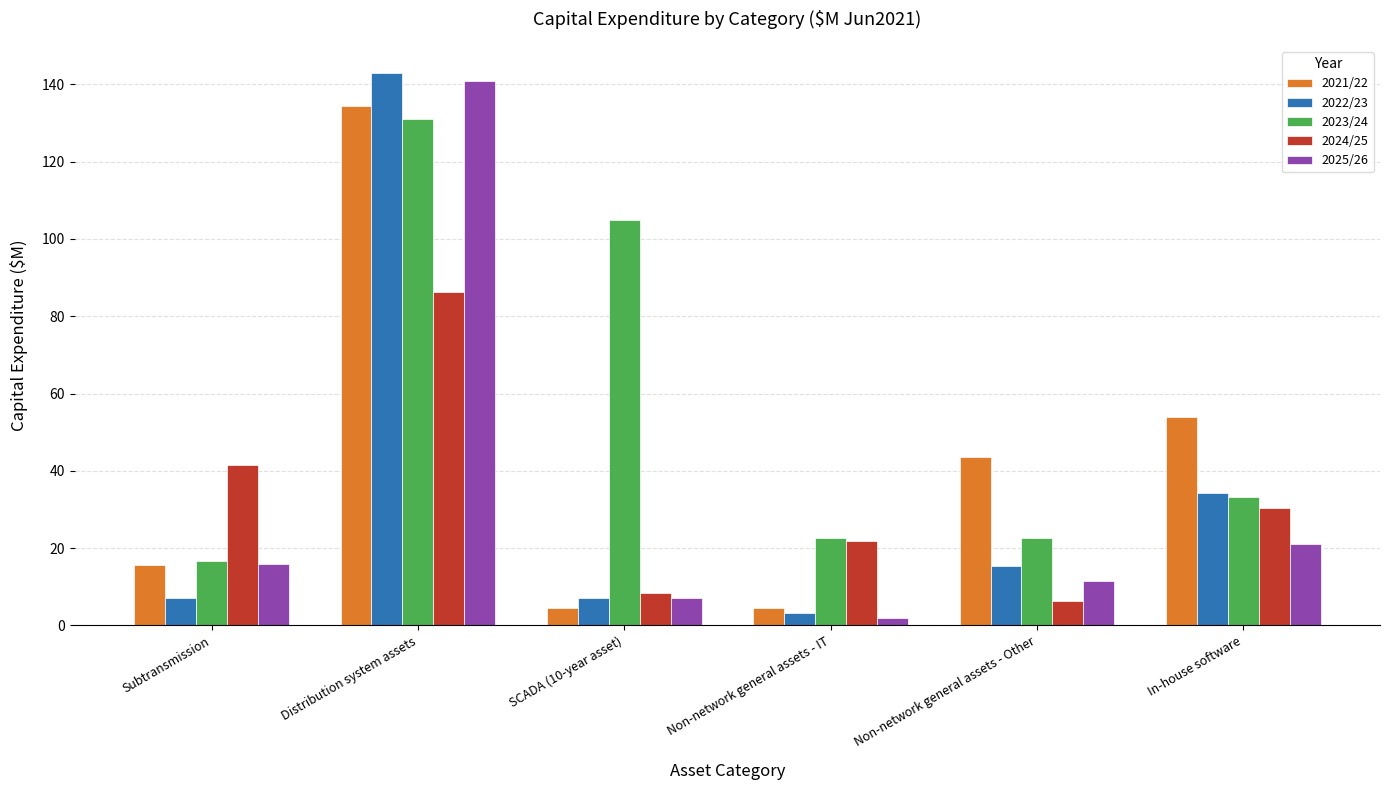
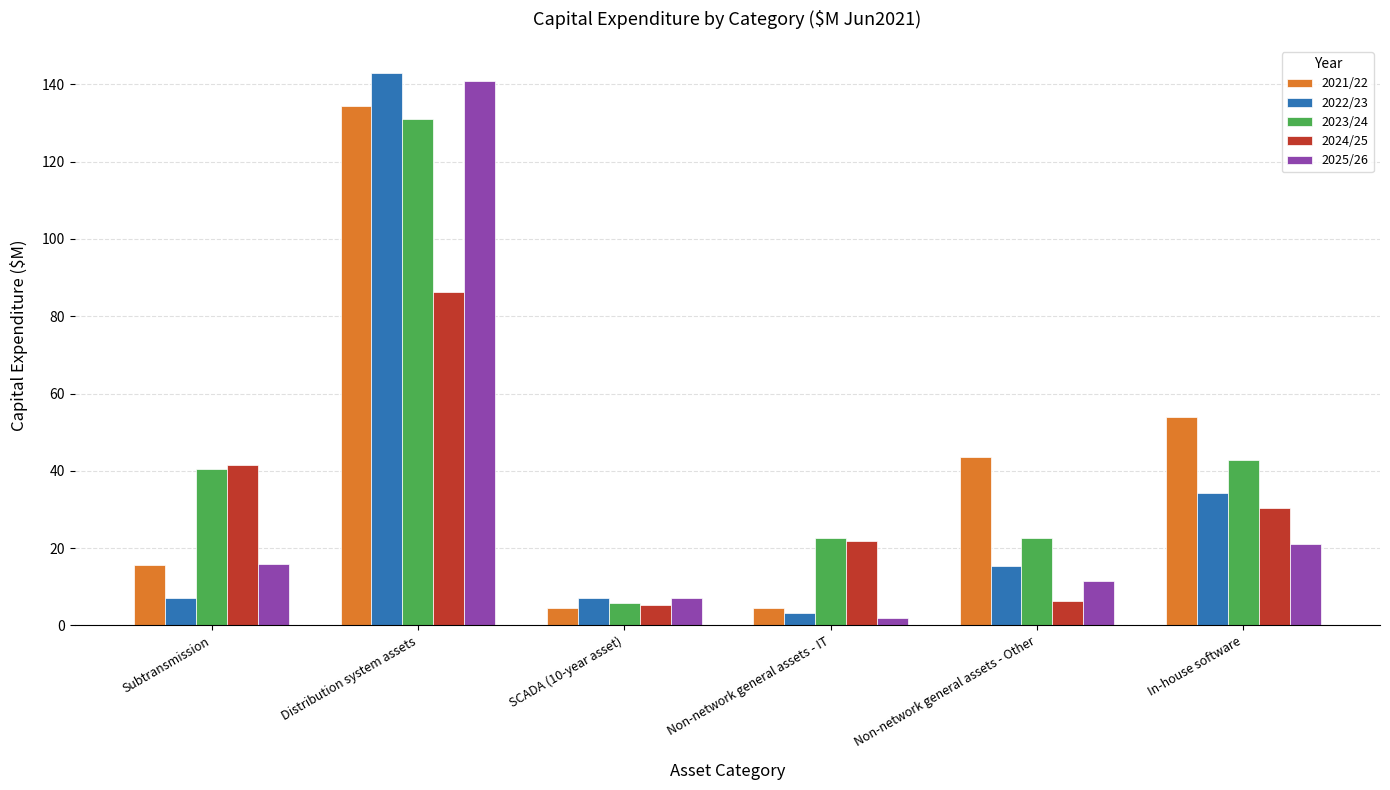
2023/24, Subtransmission: 17 -> 40
2023/24, SCADA (10-year asset): 105 -> 6
2024/25, SCADA (10-year asset): 8 -> 5
2023/24, In-house software: 33 -> 43
